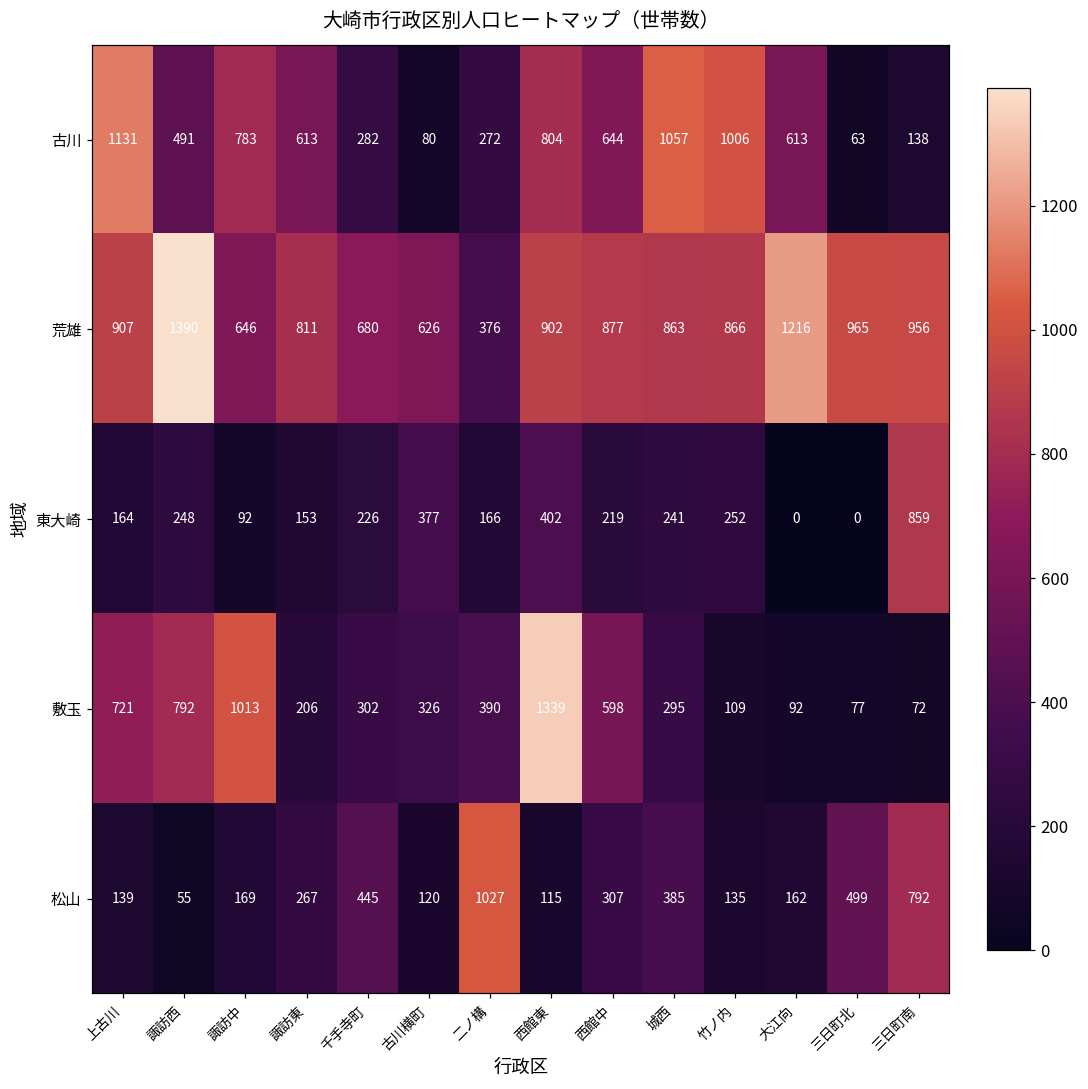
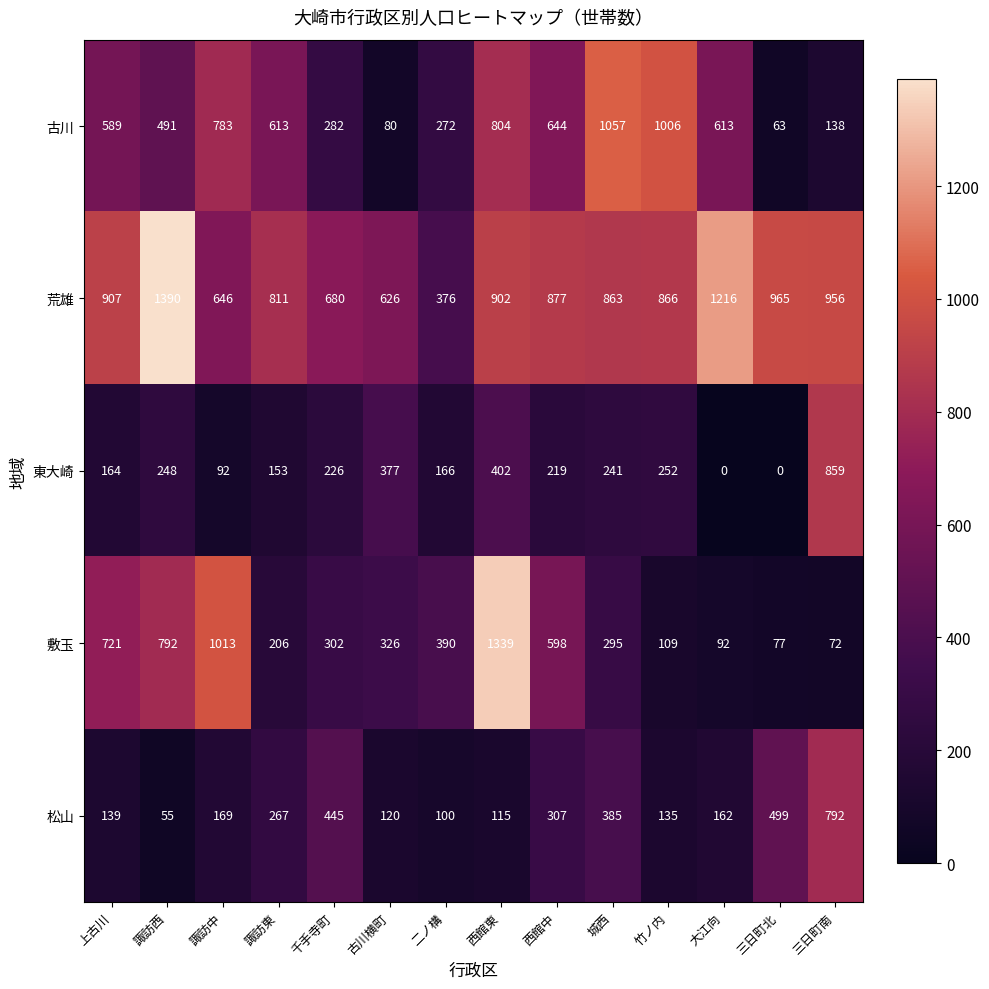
古川, 上古川: 1131 -> 589
松山, 二ノ構: 1027 -> 100
